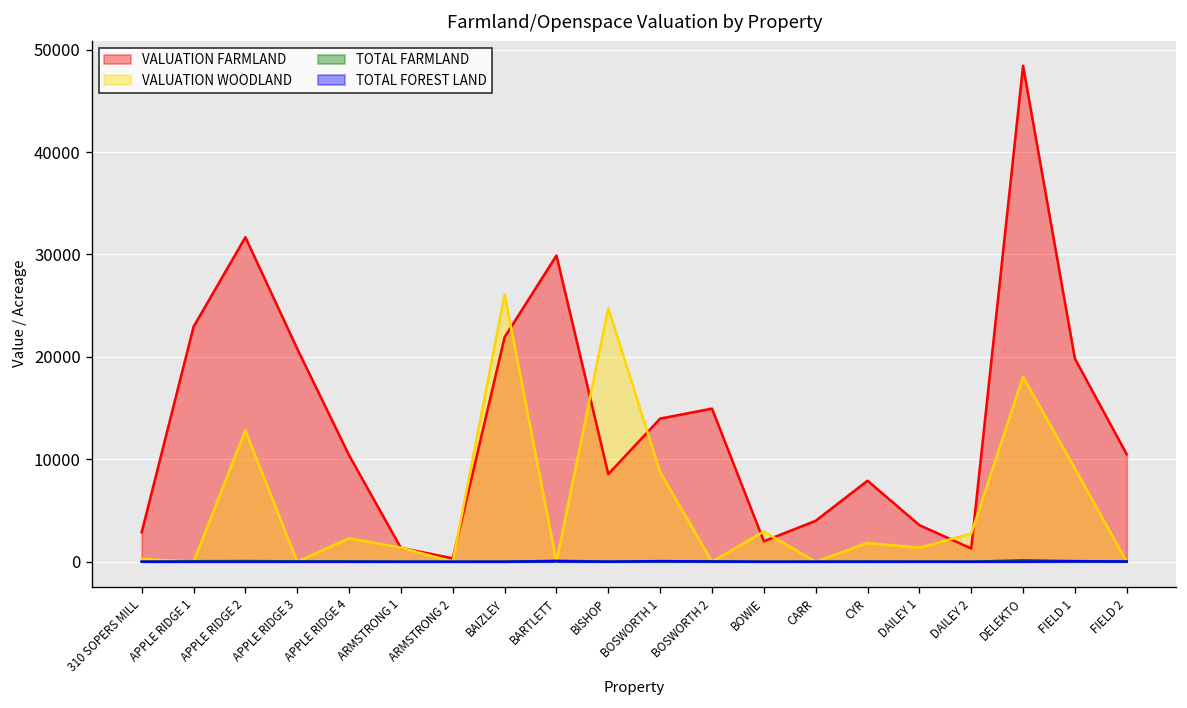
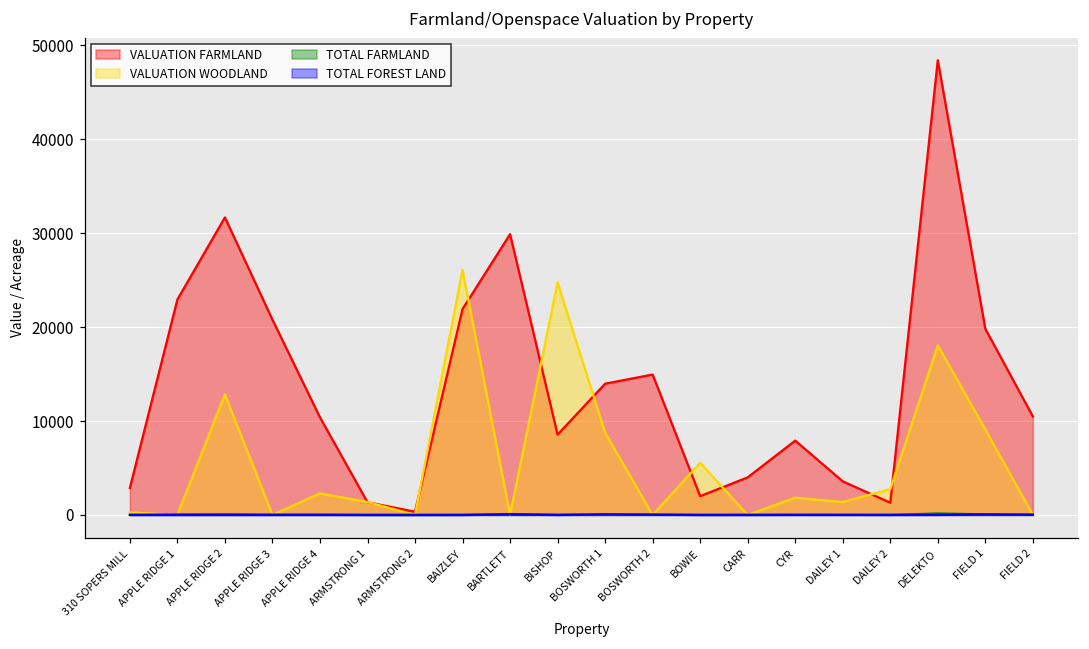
VALUATION WOODLAND, BOWIE: 3000 -> 6000
